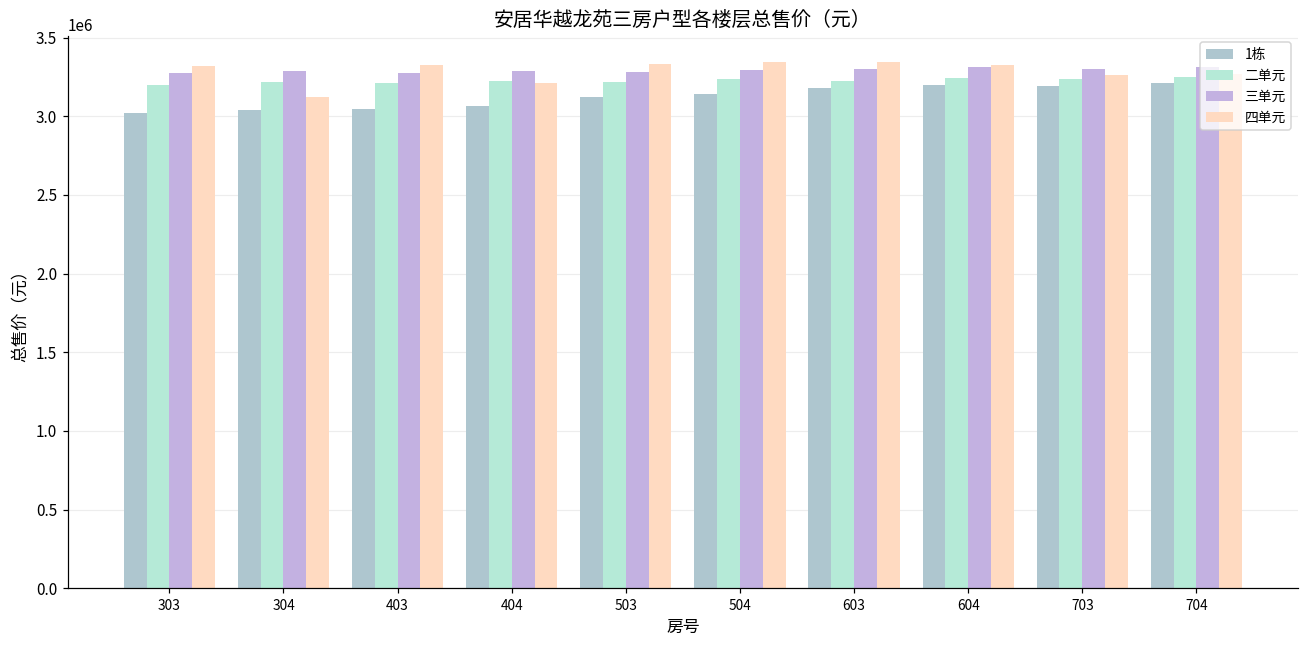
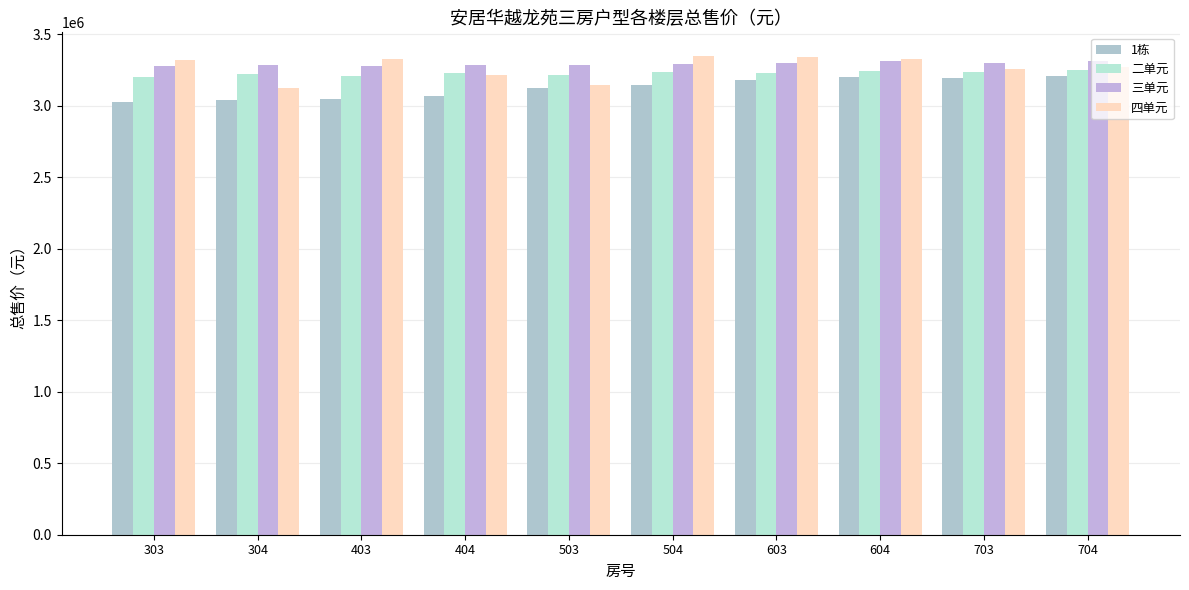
四单元, 503: 3330000 -> 3140000
